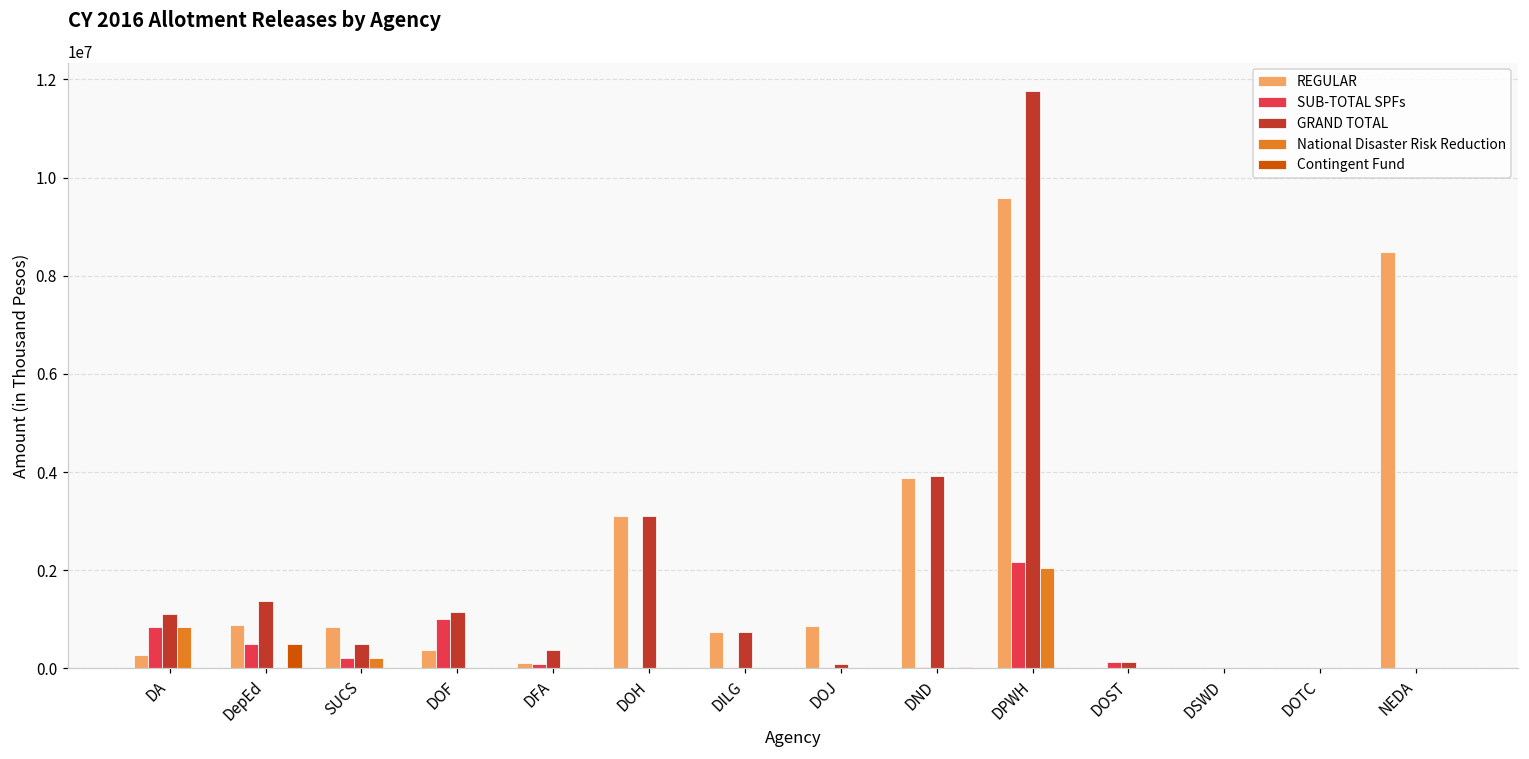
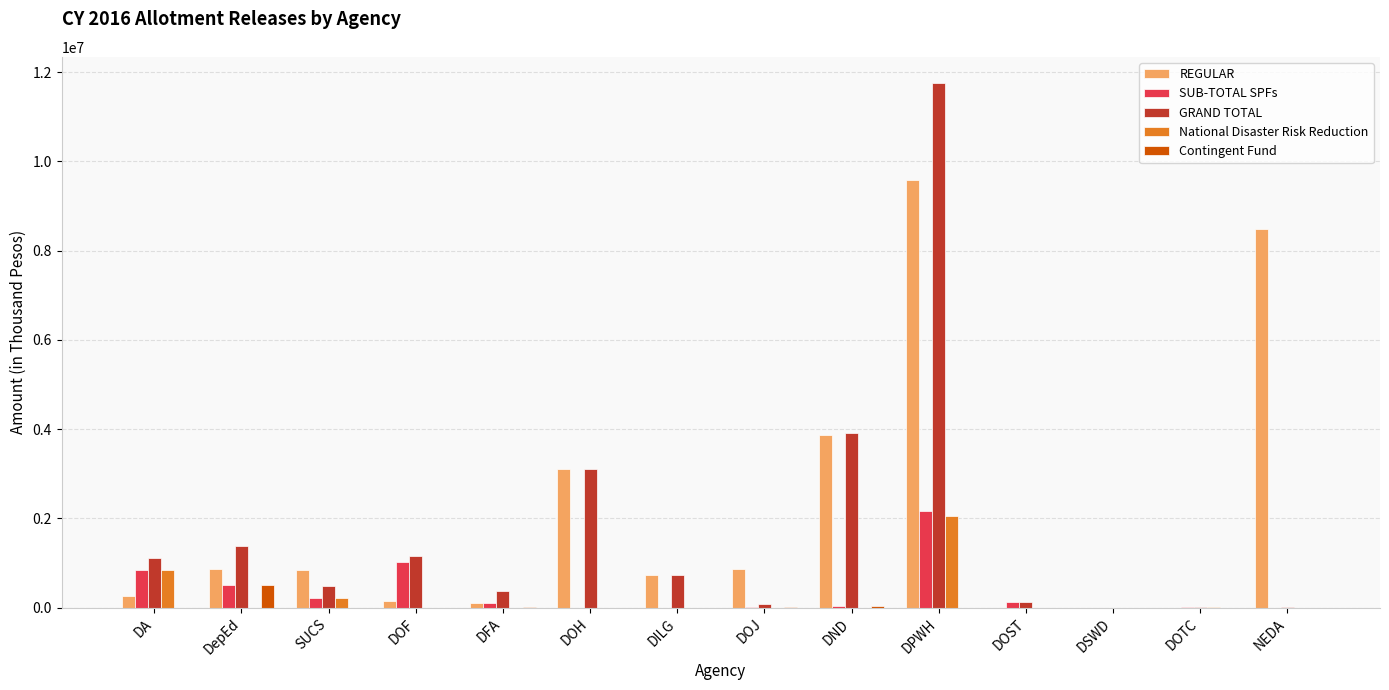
REGULAR, DOF: 400000 -> 100000
